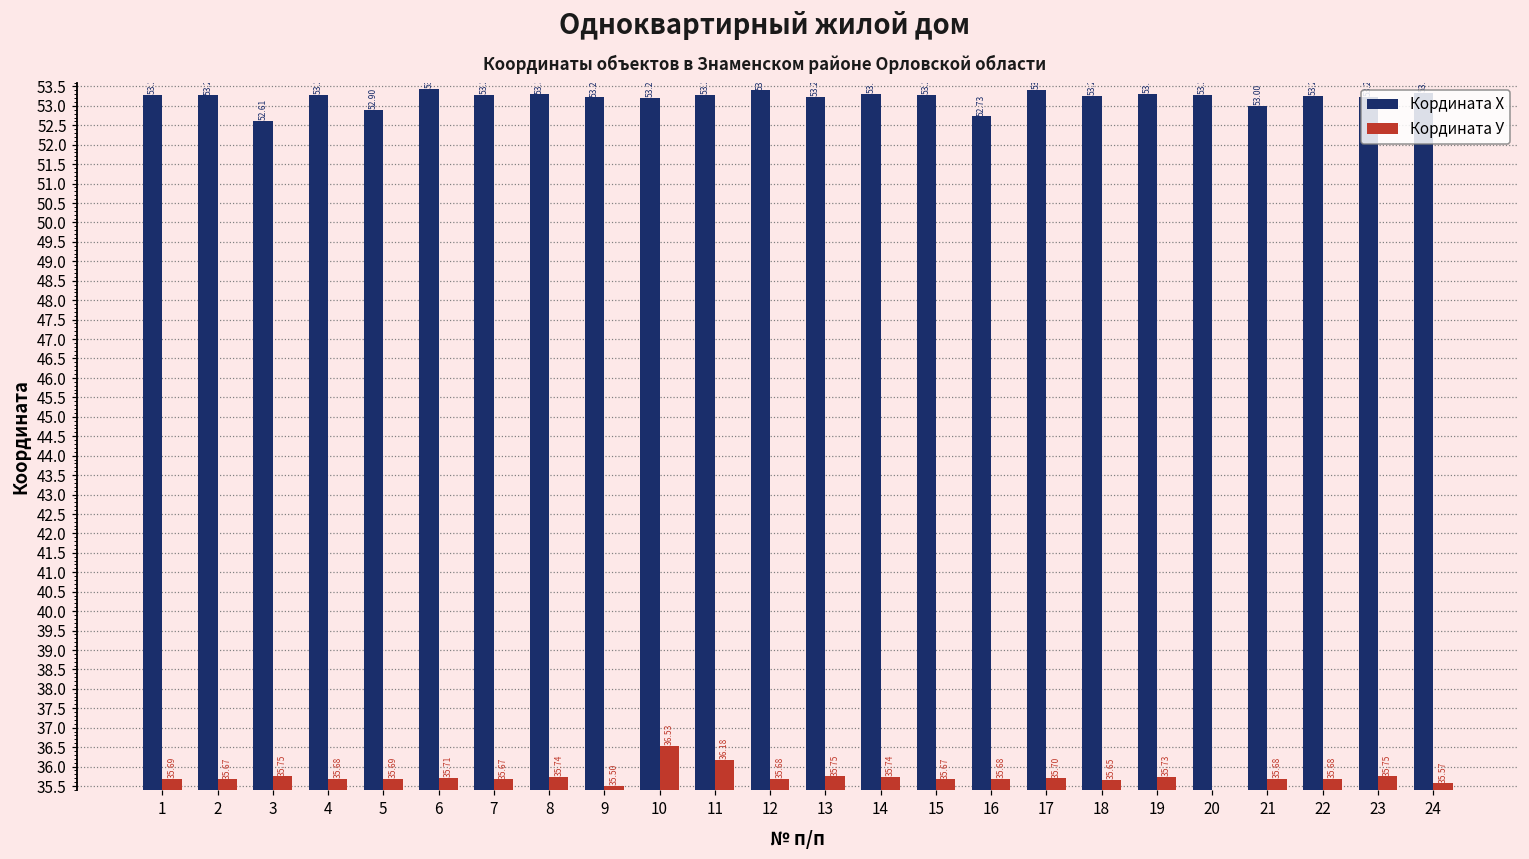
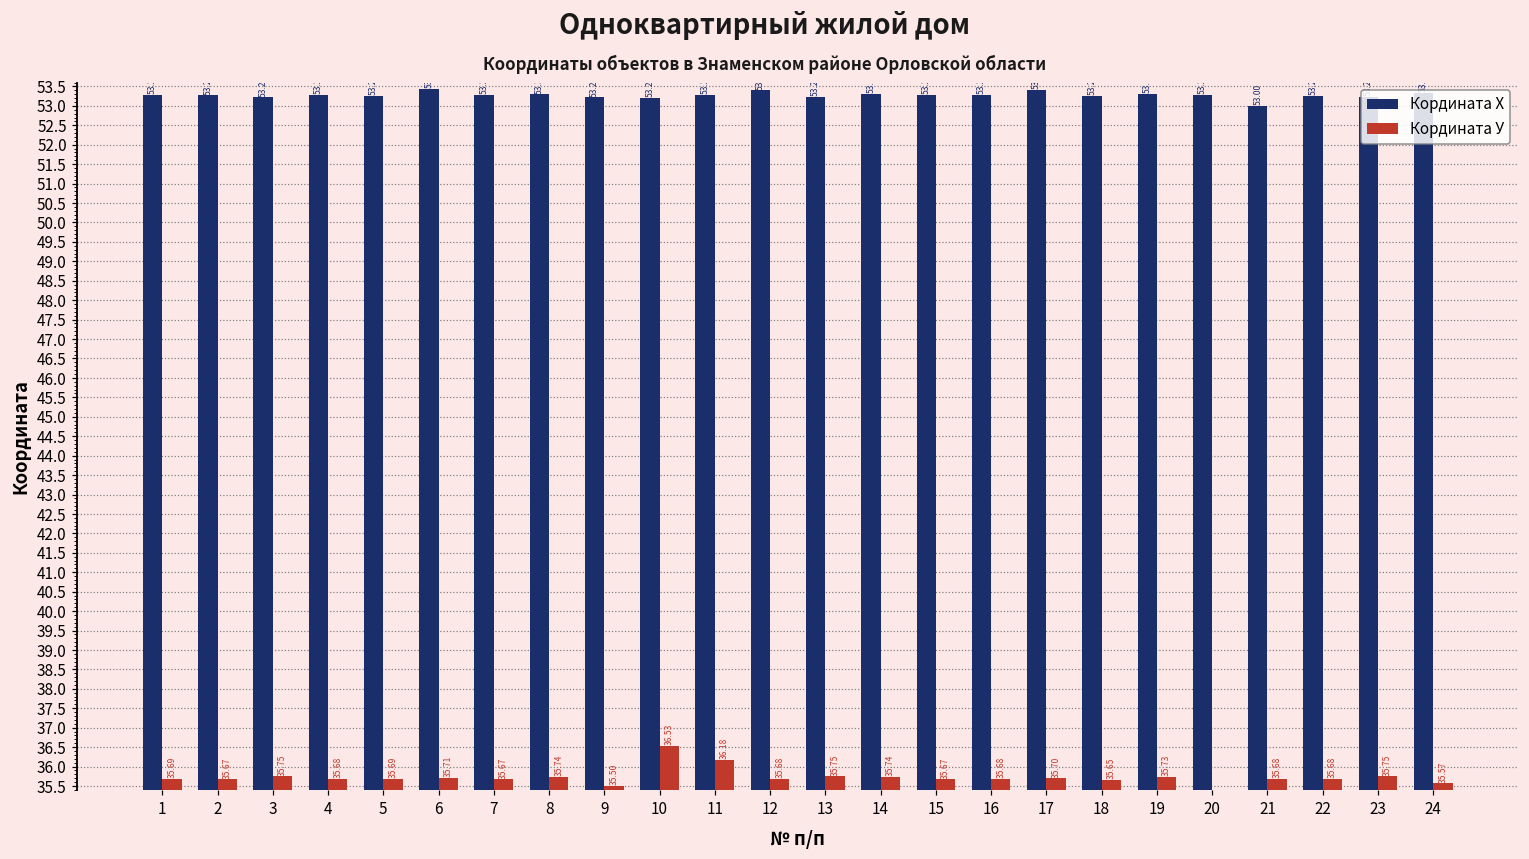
Кордината Х, 3: 52.61 -> 53.22
Кордината Х, 5: 52.90 -> 53.25
Кордината Х, 16: 52.73 -> 53.28
